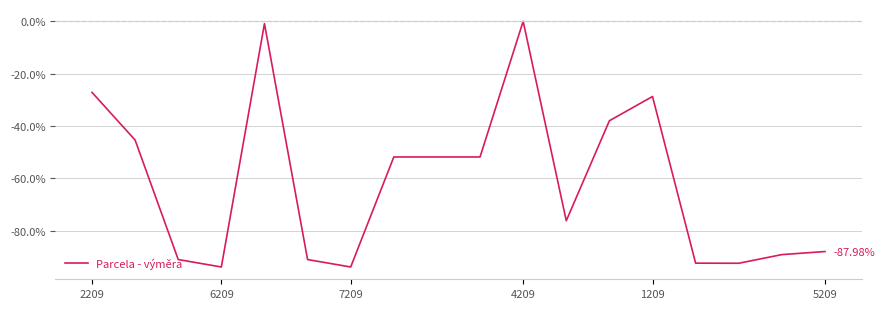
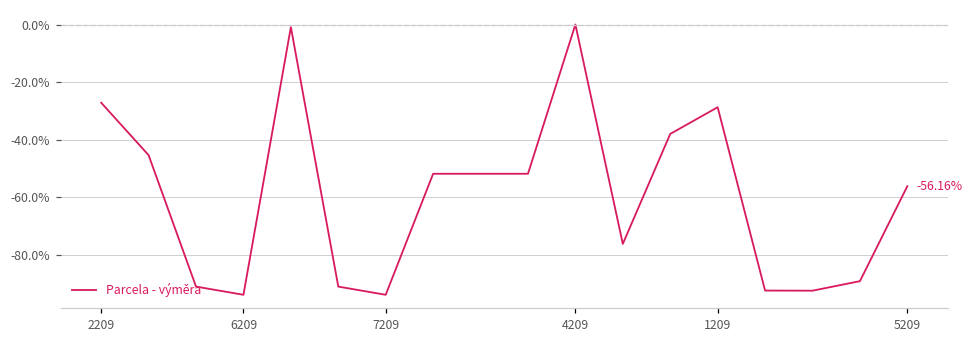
5209: -87.98% -> -56.16%
